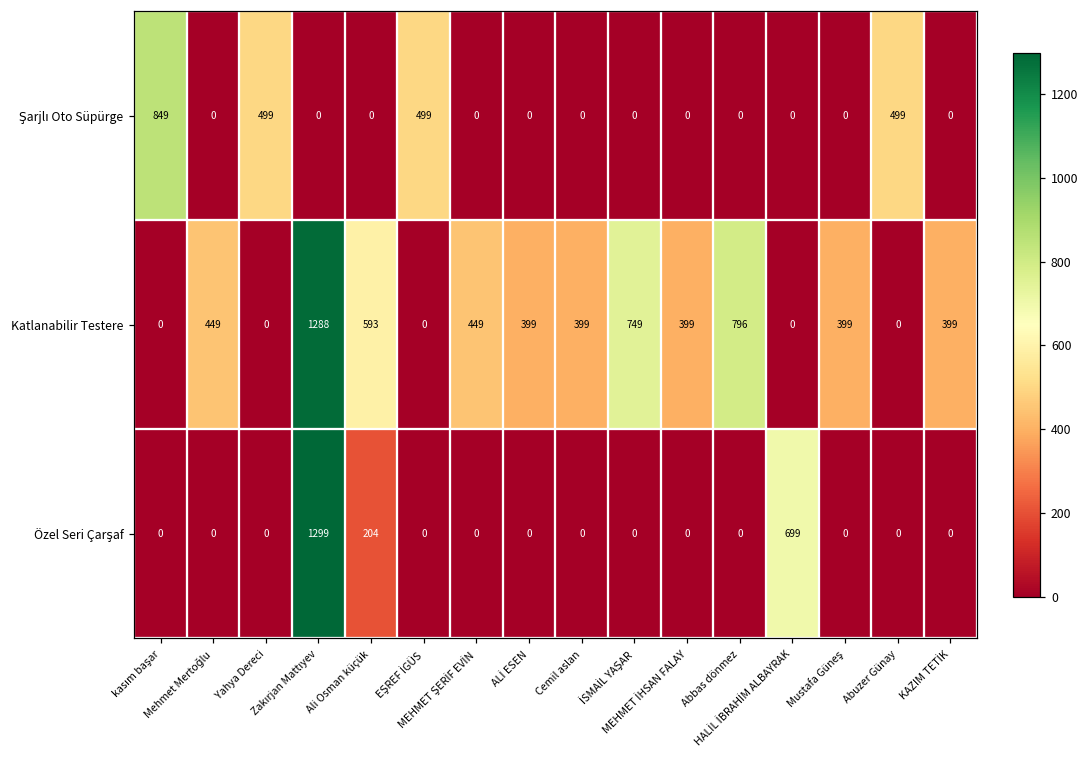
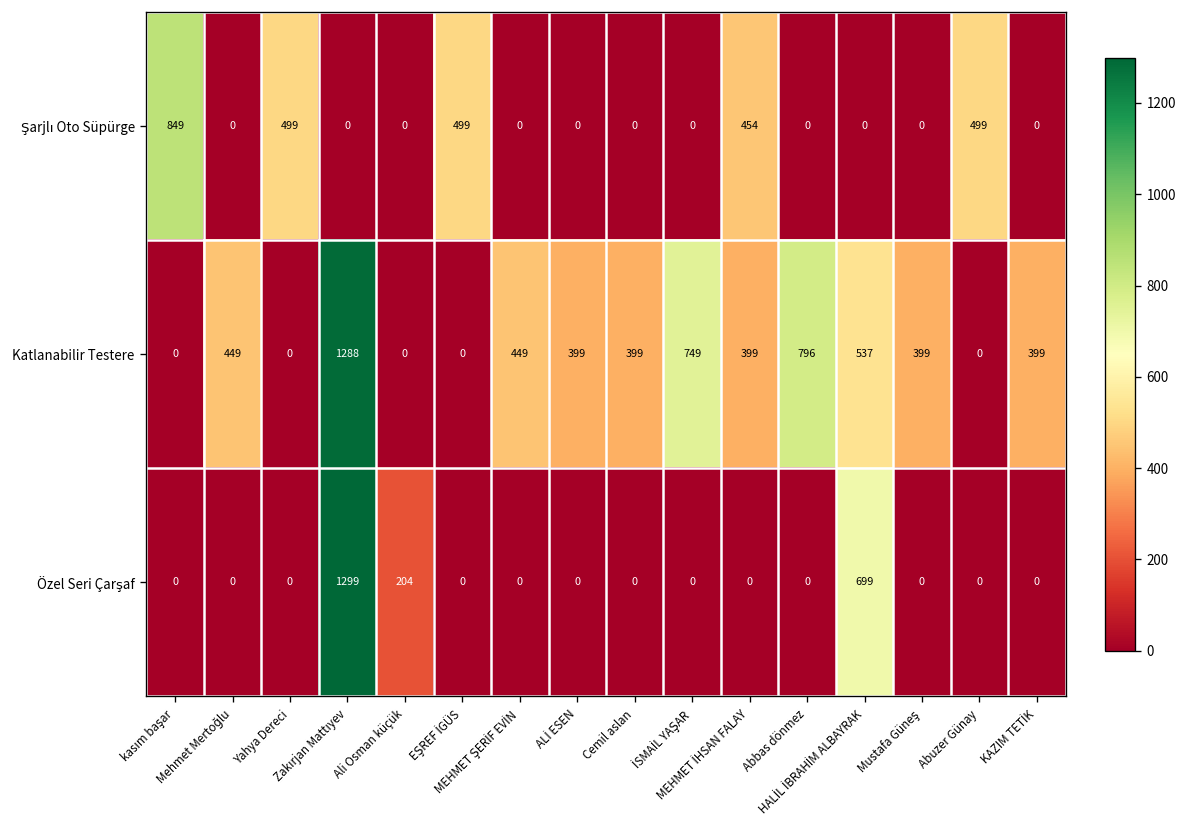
Şarjlı Oto Süpürge, MEHMET İHSAN FALAY: 0 -> 454
Katlanabilir Testere, Ali Osman küçük: 593 -> 0
Katlanabilir Testere, HALİL İBRAHİM ALBAYRAK: 0 -> 537
